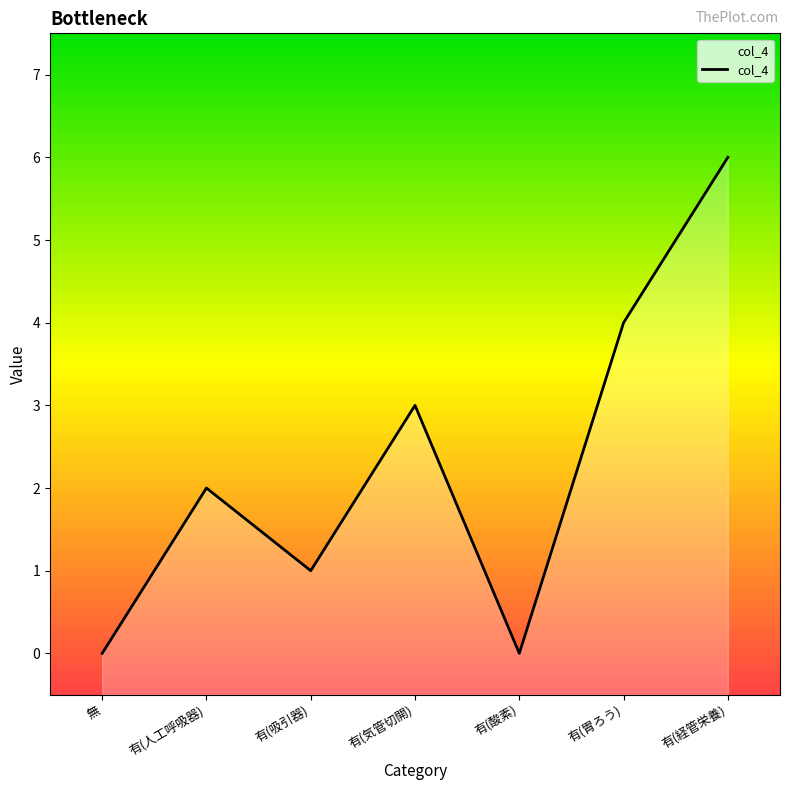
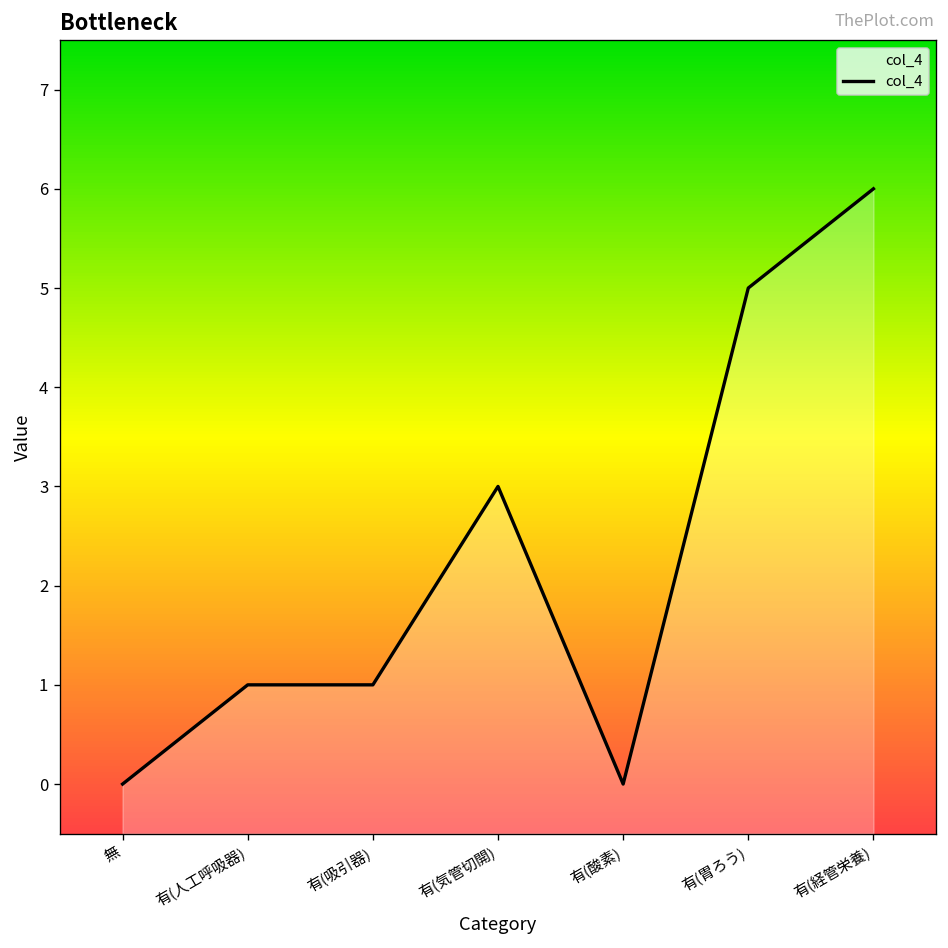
有(人工呼吸器): 2 -> 1
有(胃ろう): 4 -> 5
